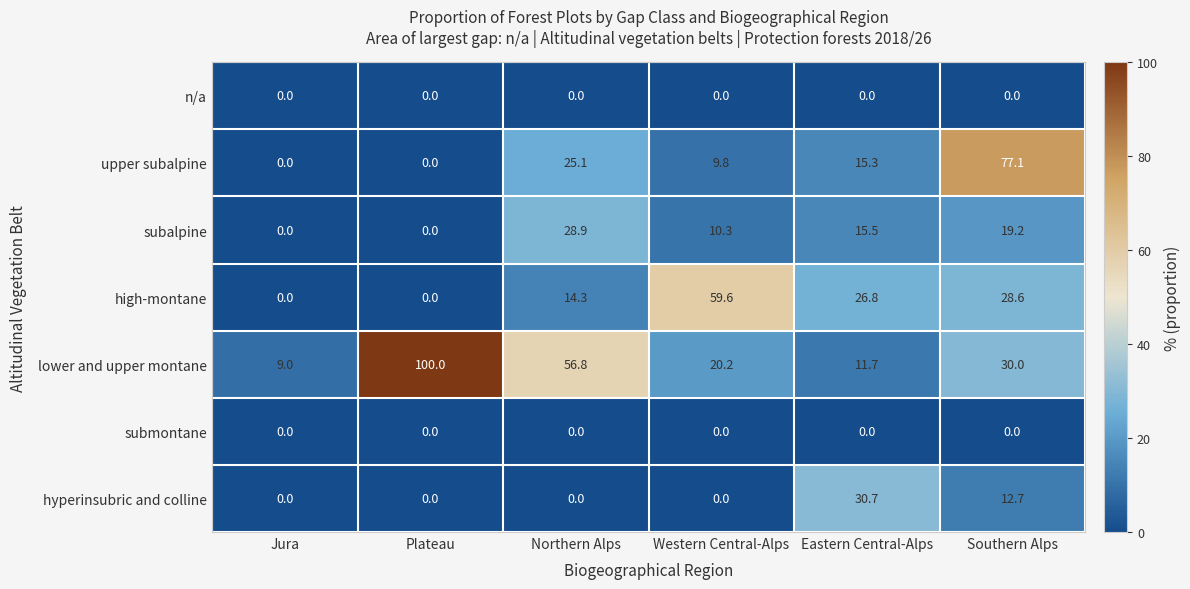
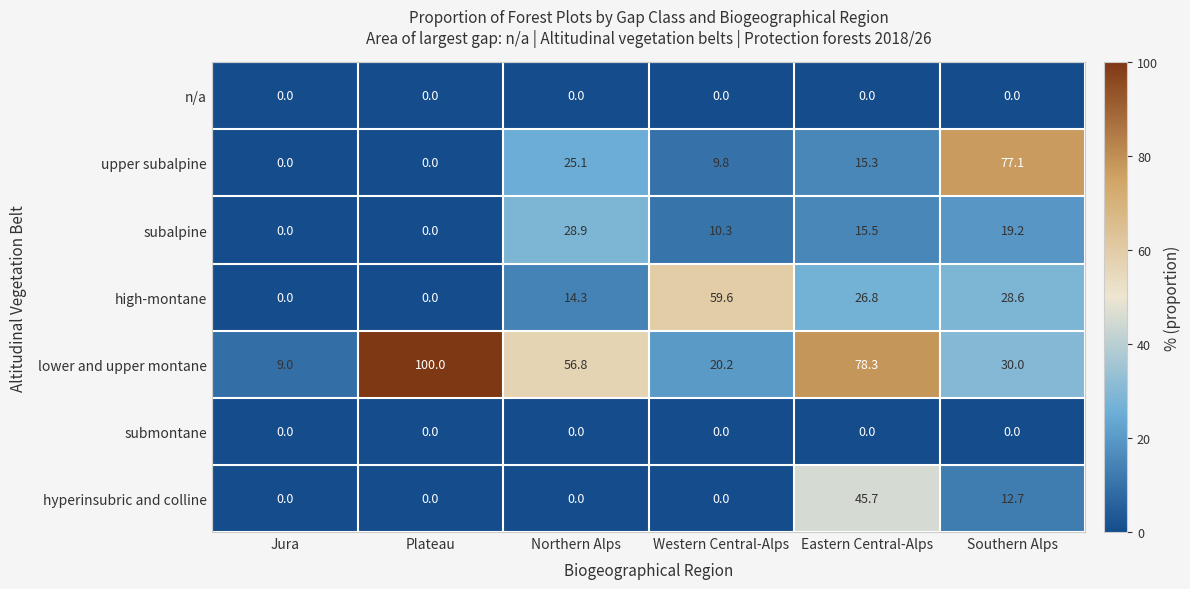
lower and upper montane, Eastern Central-Alps: 11.7 -> 78.3
hyperinsubric and colline, Eastern Central-Alps: 30.7 -> 45.7
